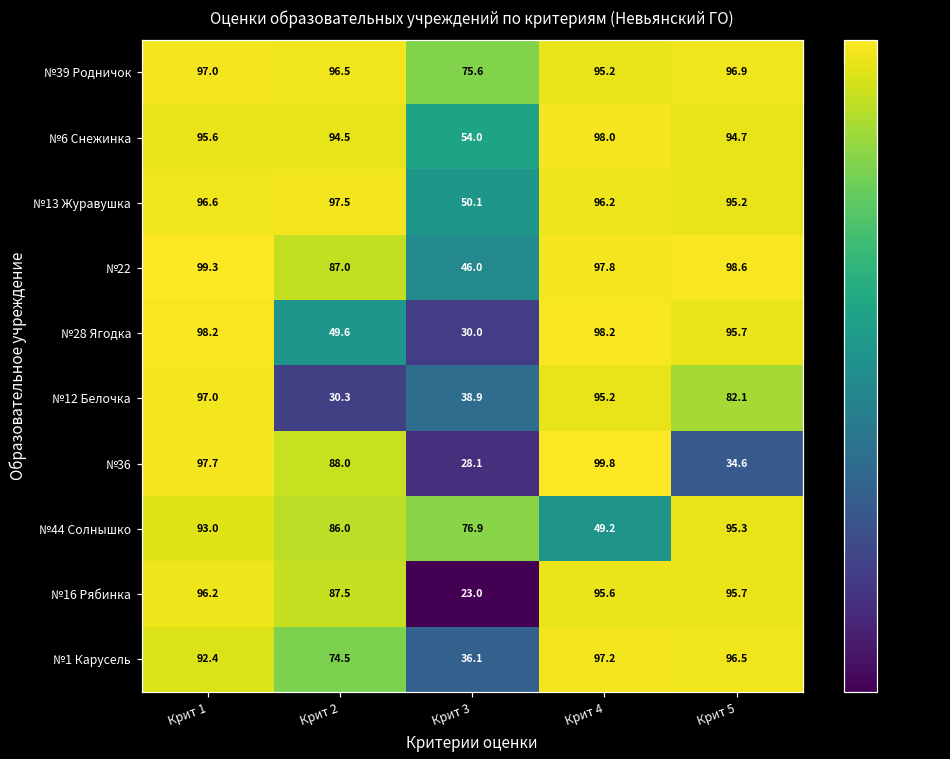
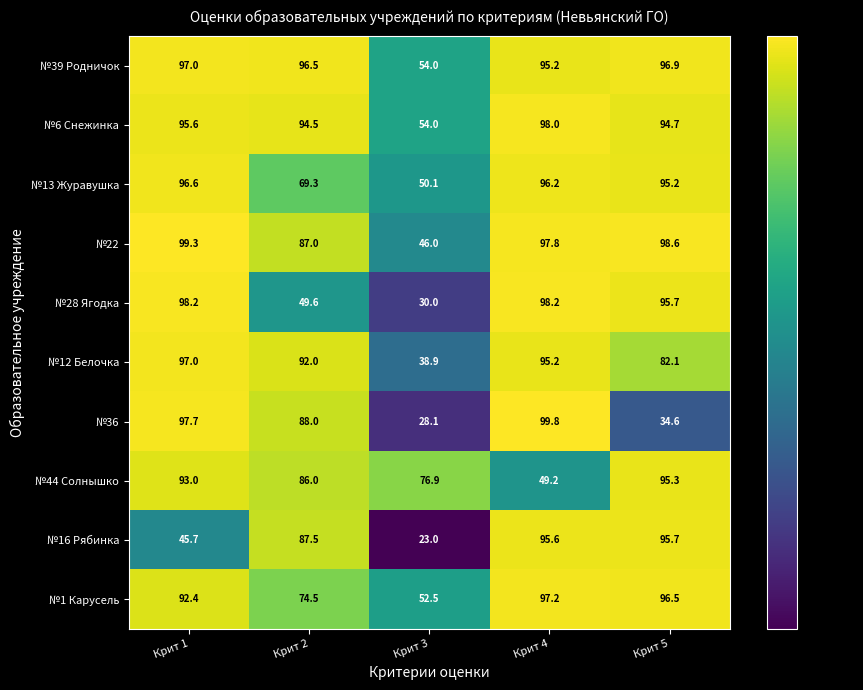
№39 Родничок, Крит 3: 75.6 -> 54.0
№13 Журавушка, Крит 2: 97.5 -> 69.3
№12 Белочка, Крит 2: 30.3 -> 92.0
№16 Рябинка, Крит 1: 96.2 -> 45.7
№1 Карусель, Крит 3: 36.1 -> 52.5
